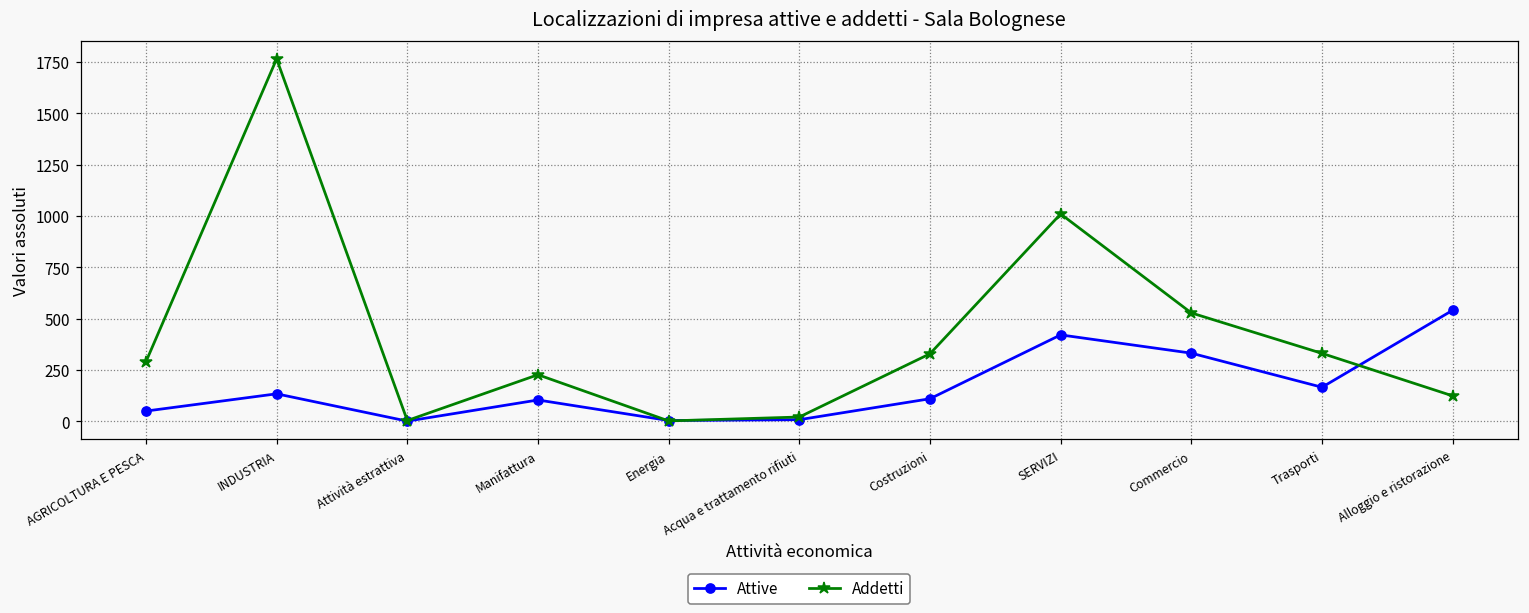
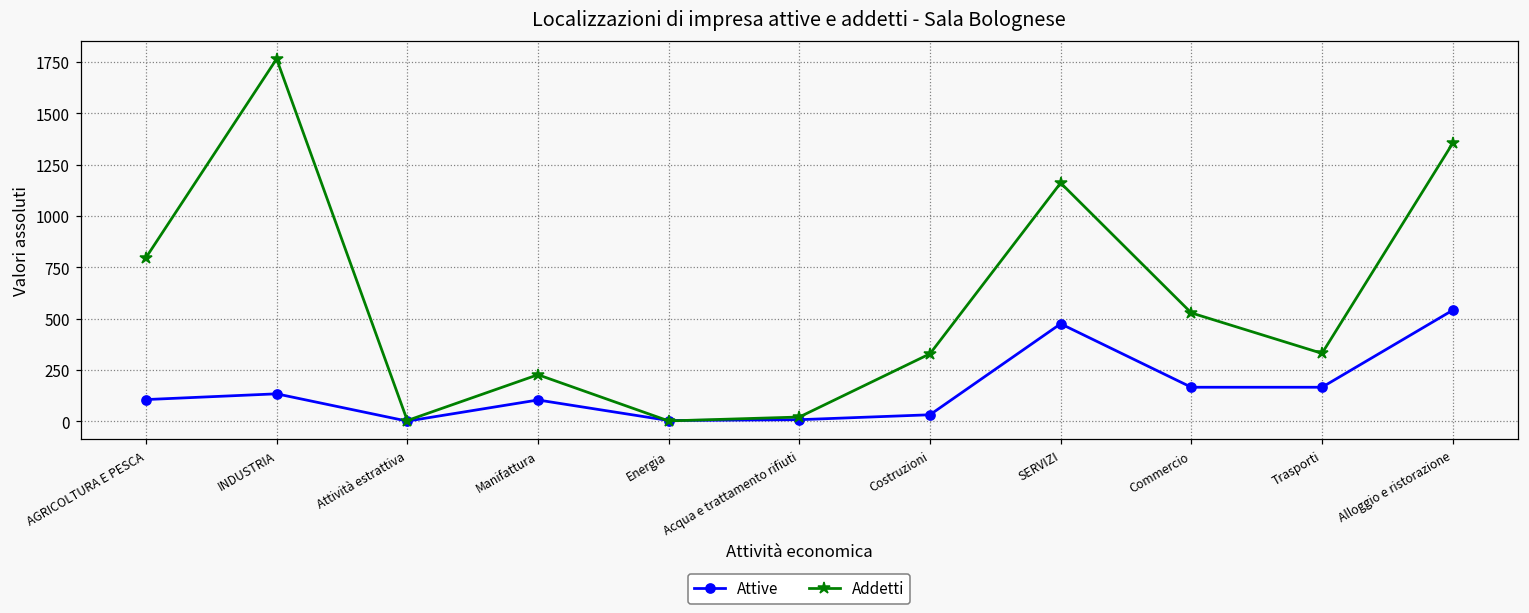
Attive, AGRICOLTURA E PESCA: 50 -> 110
Addetti, AGRICOLTURA E PESCA: 290 -> 800
Attive, Costruzioni: 110 -> 30
Attive, SERVIZI: 420 -> 480
Addetti, SERVIZI: 1010 -> 1160
Attive, Commercio: 330 -> 170
Addetti, Alloggio e ristorazione: 120 -> 1350
